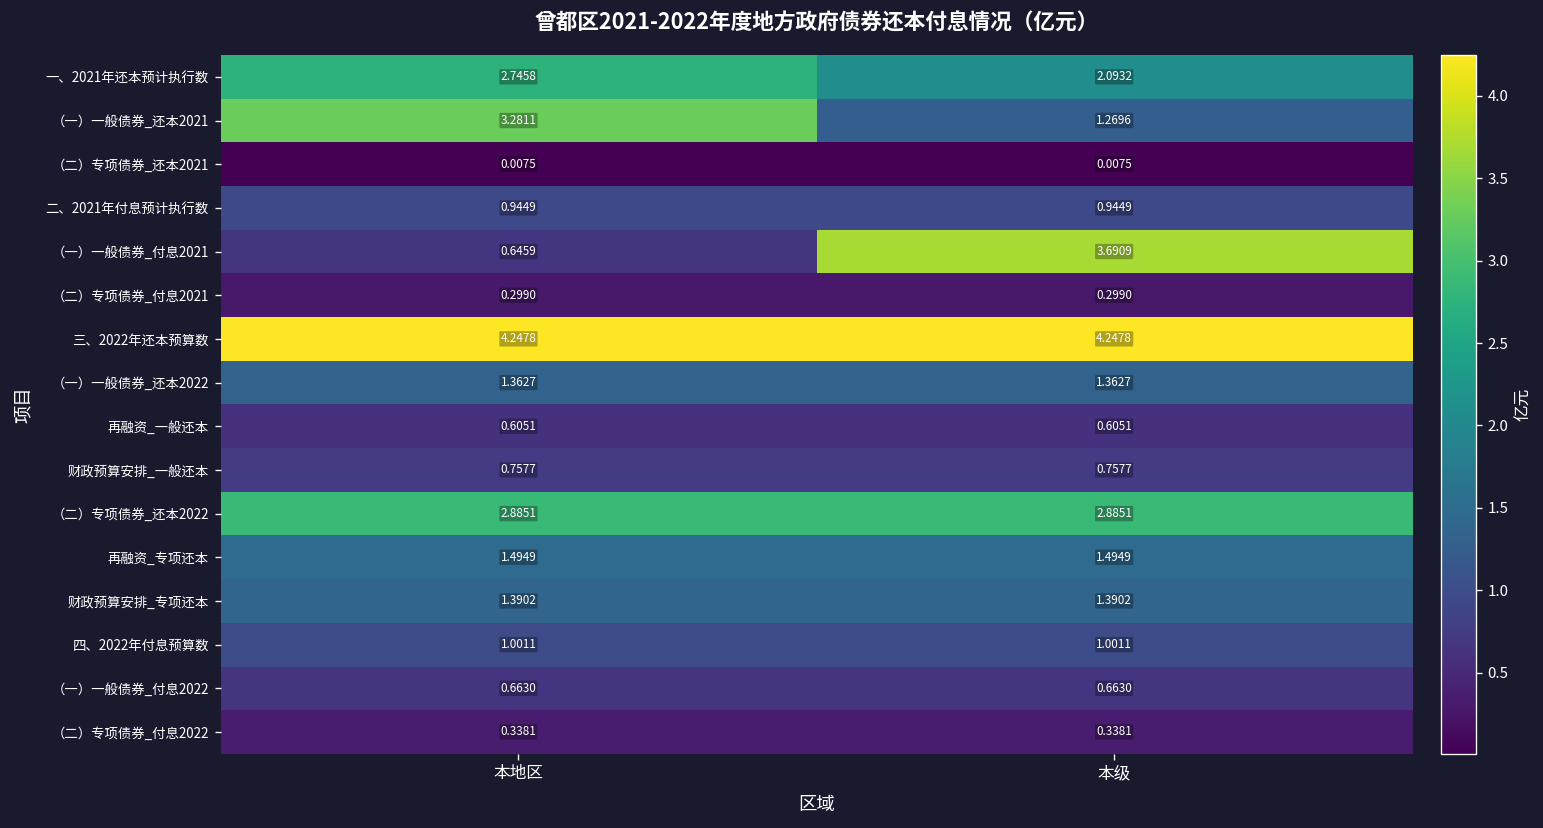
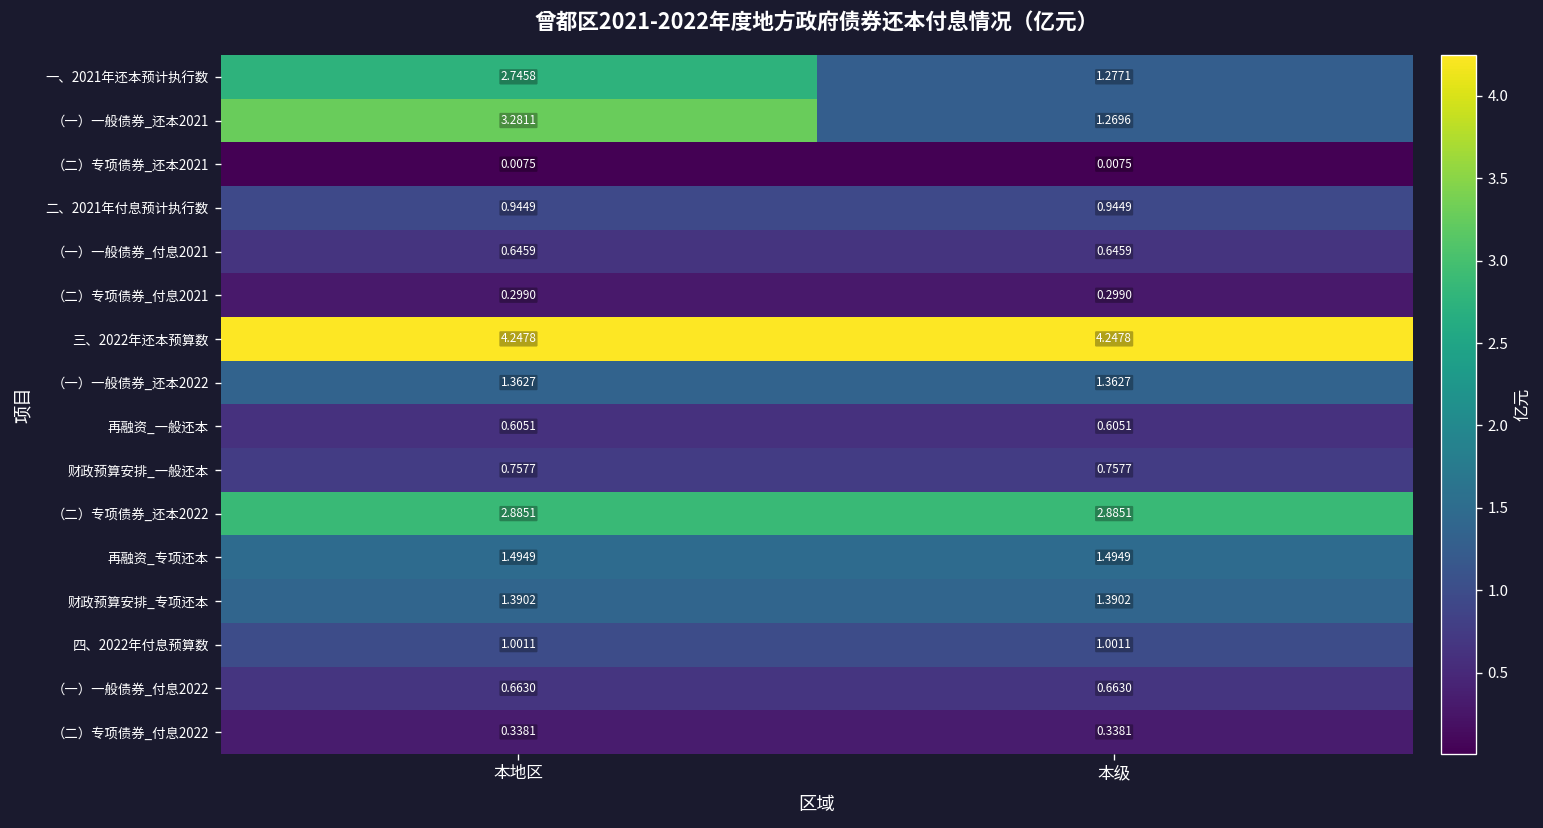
一、2021年还本预计执行数, 本级: 2.0932 -> 1.2771
（一）一般债券_付息2021, 本级: 3.6909 -> 0.6459
